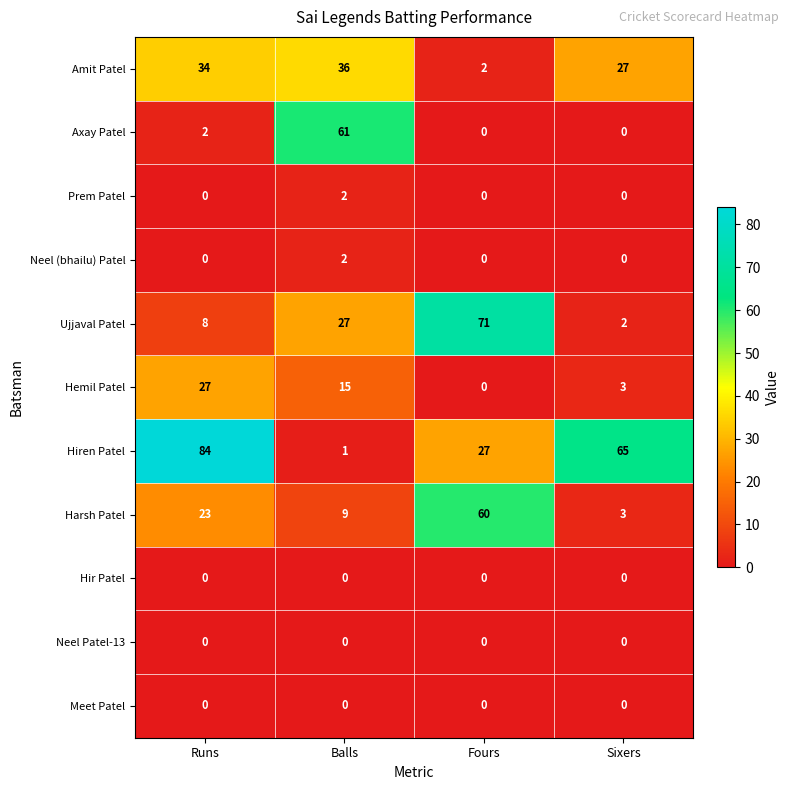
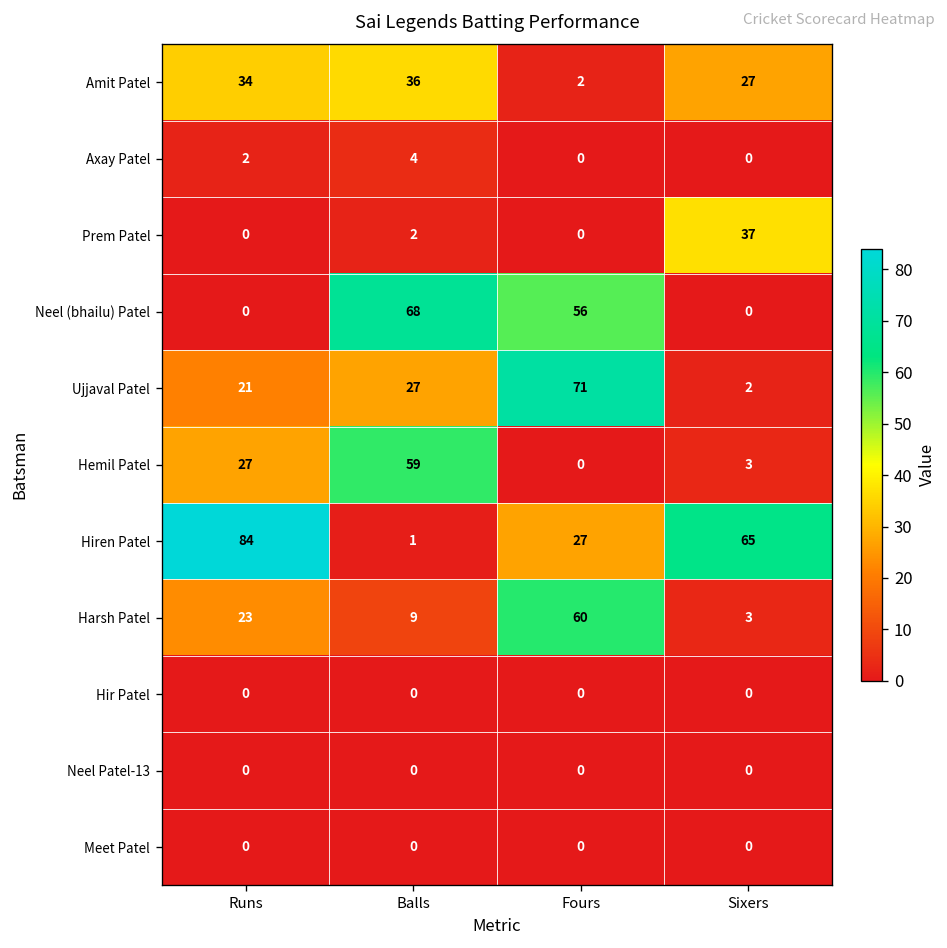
Axay Patel, Balls: 61 -> 4
Prem Patel, Sixers: 0 -> 37
Neel (bhailu) Patel, Balls: 2 -> 68
Neel (bhailu) Patel, Fours: 0 -> 56
Ujjaval Patel, Runs: 8 -> 21
Hemil Patel, Balls: 15 -> 59
